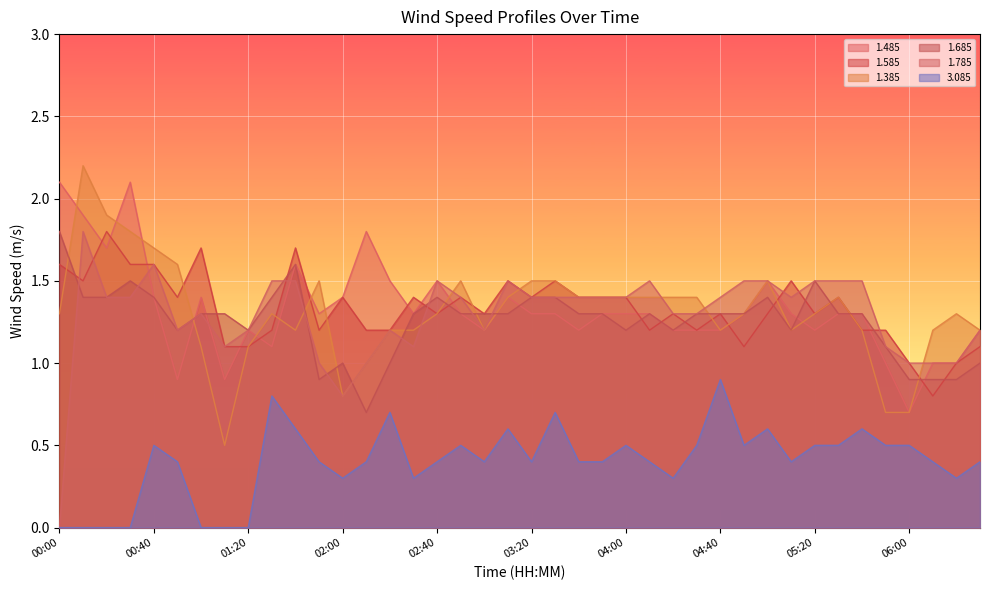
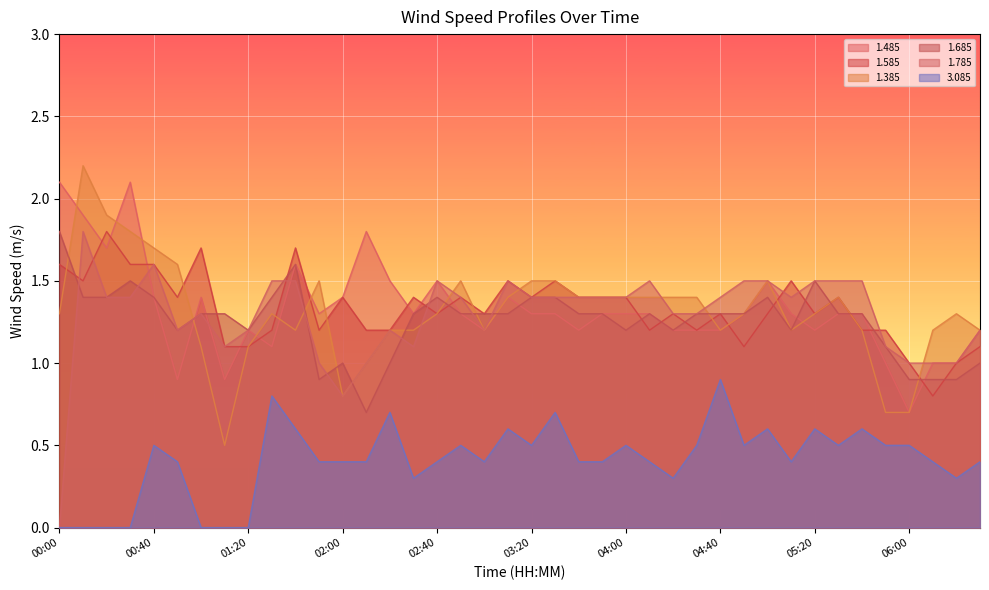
3.085, 02:00: 0.3 -> 0.4
3.085, 03:20: 0.4 -> 0.5
3.085, 05:20: 0.5 -> 0.6
